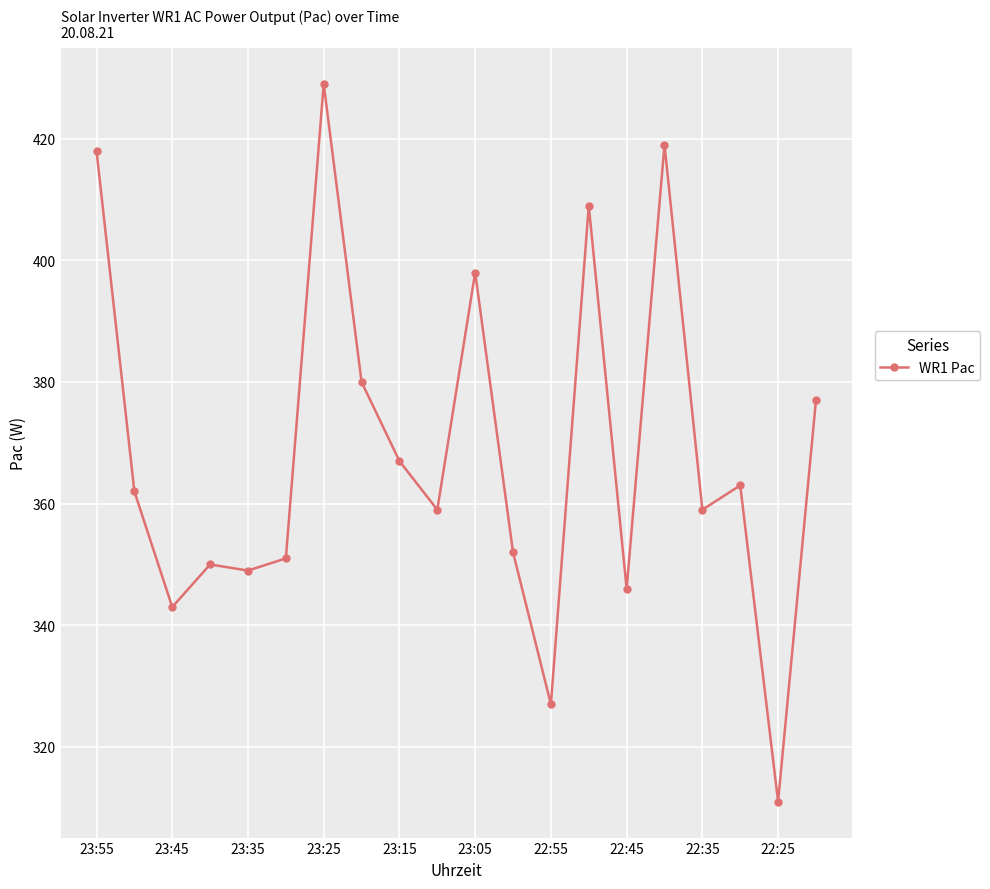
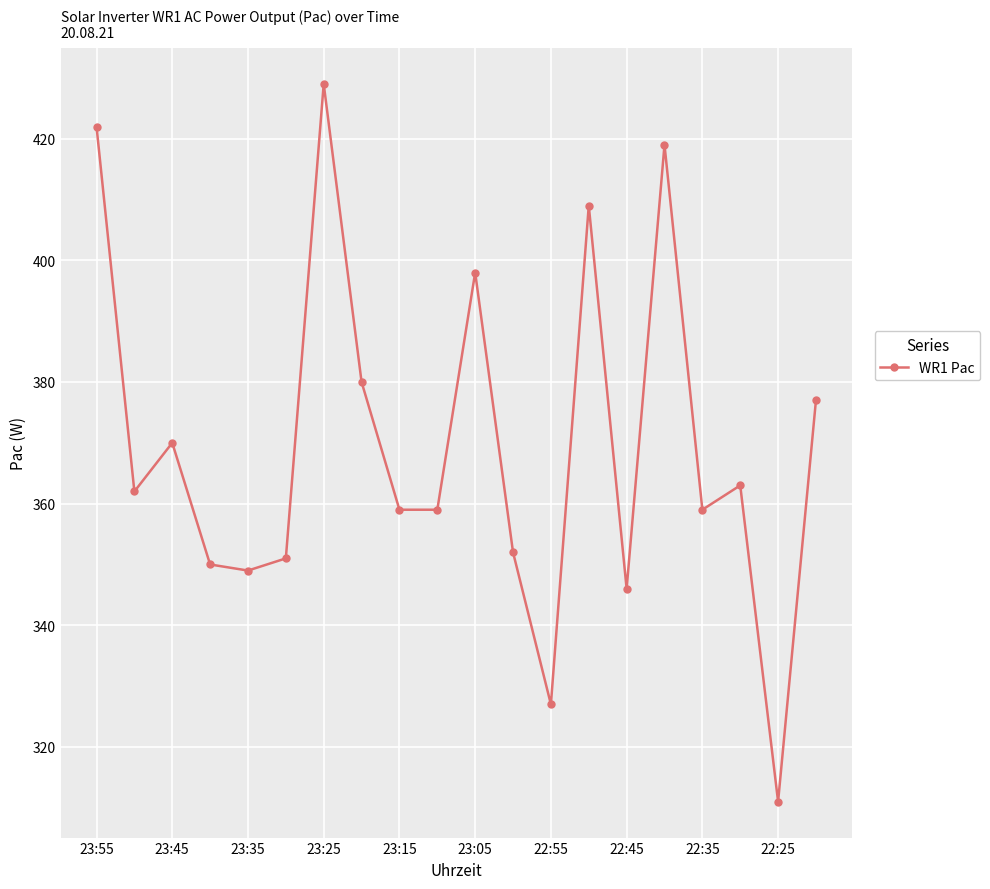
23:55: 418 -> 422
23:45: 343 -> 370
23:15: 367 -> 359
